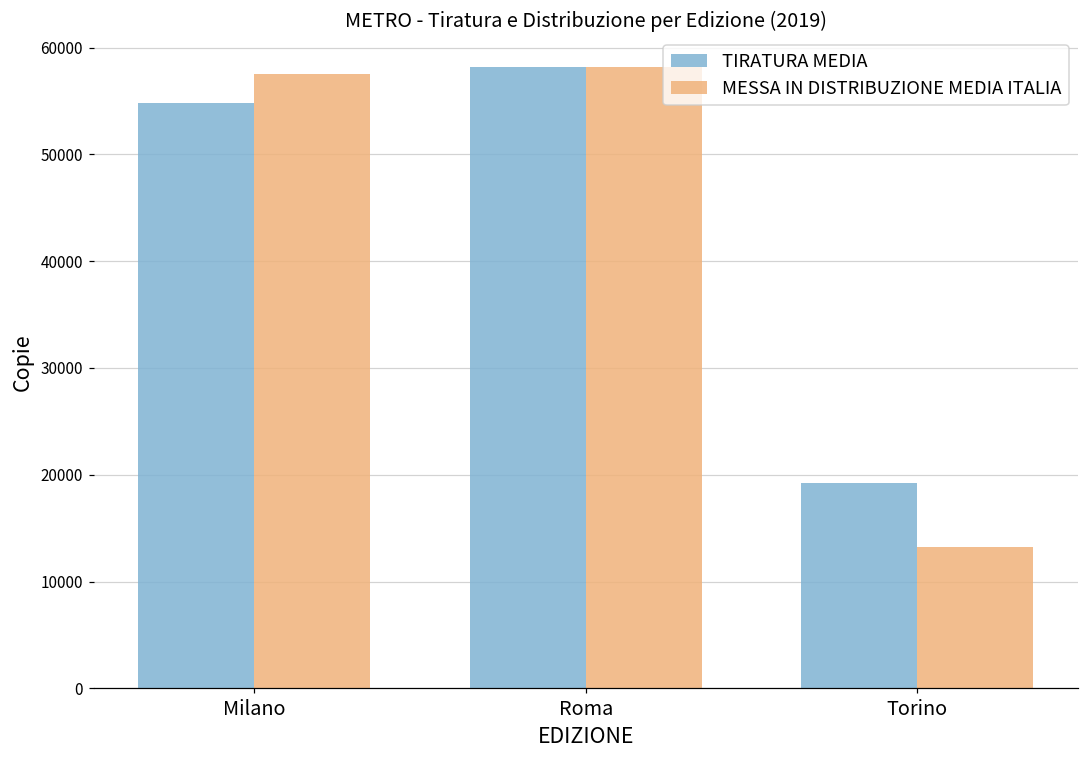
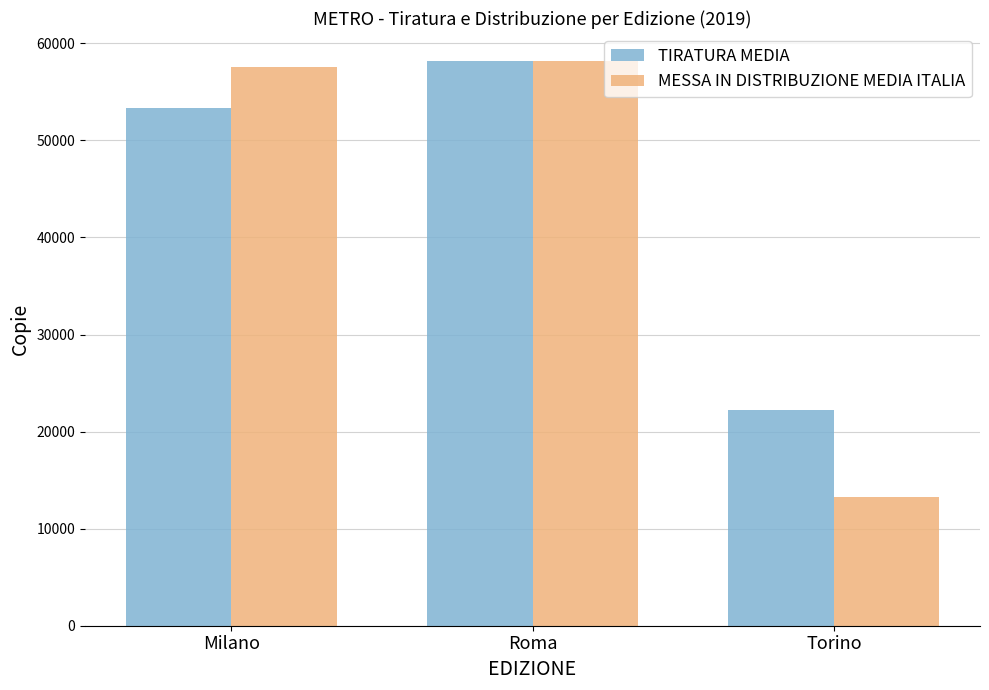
TIRATURA MEDIA, Milano: 55000 -> 53000
TIRATURA MEDIA, Torino: 19000 -> 22000
